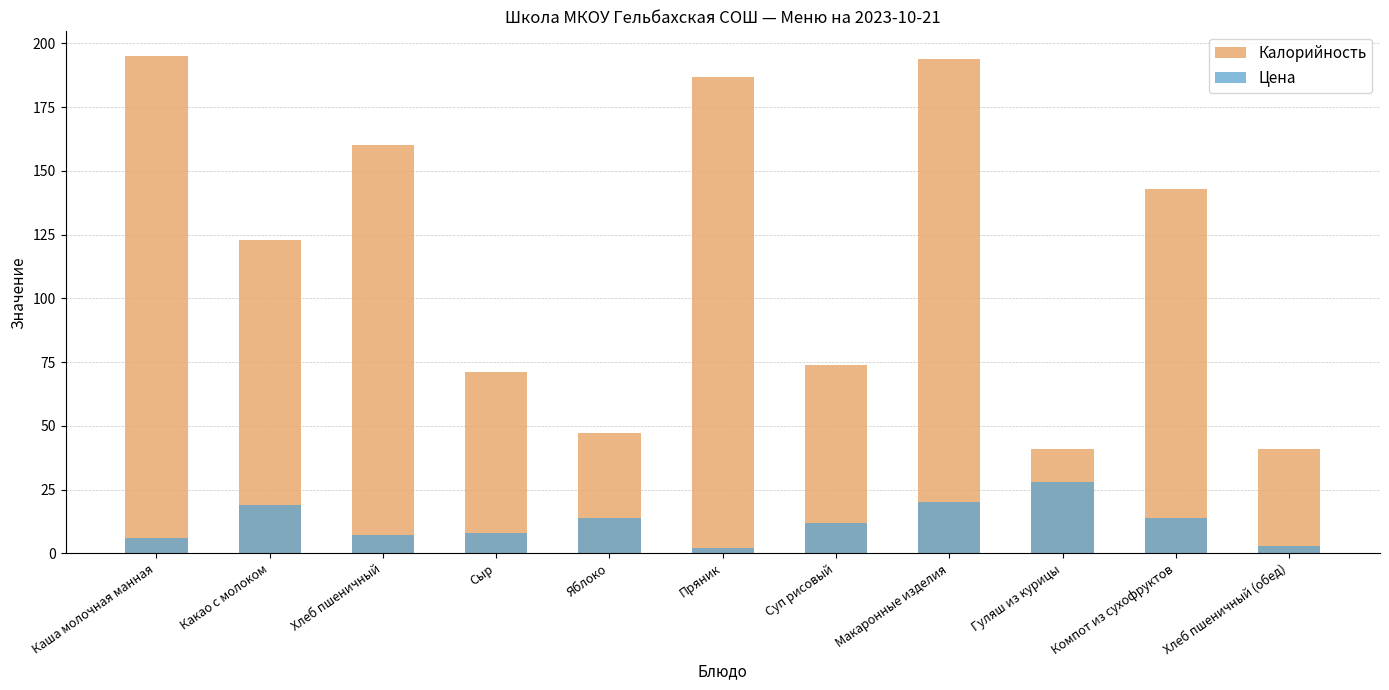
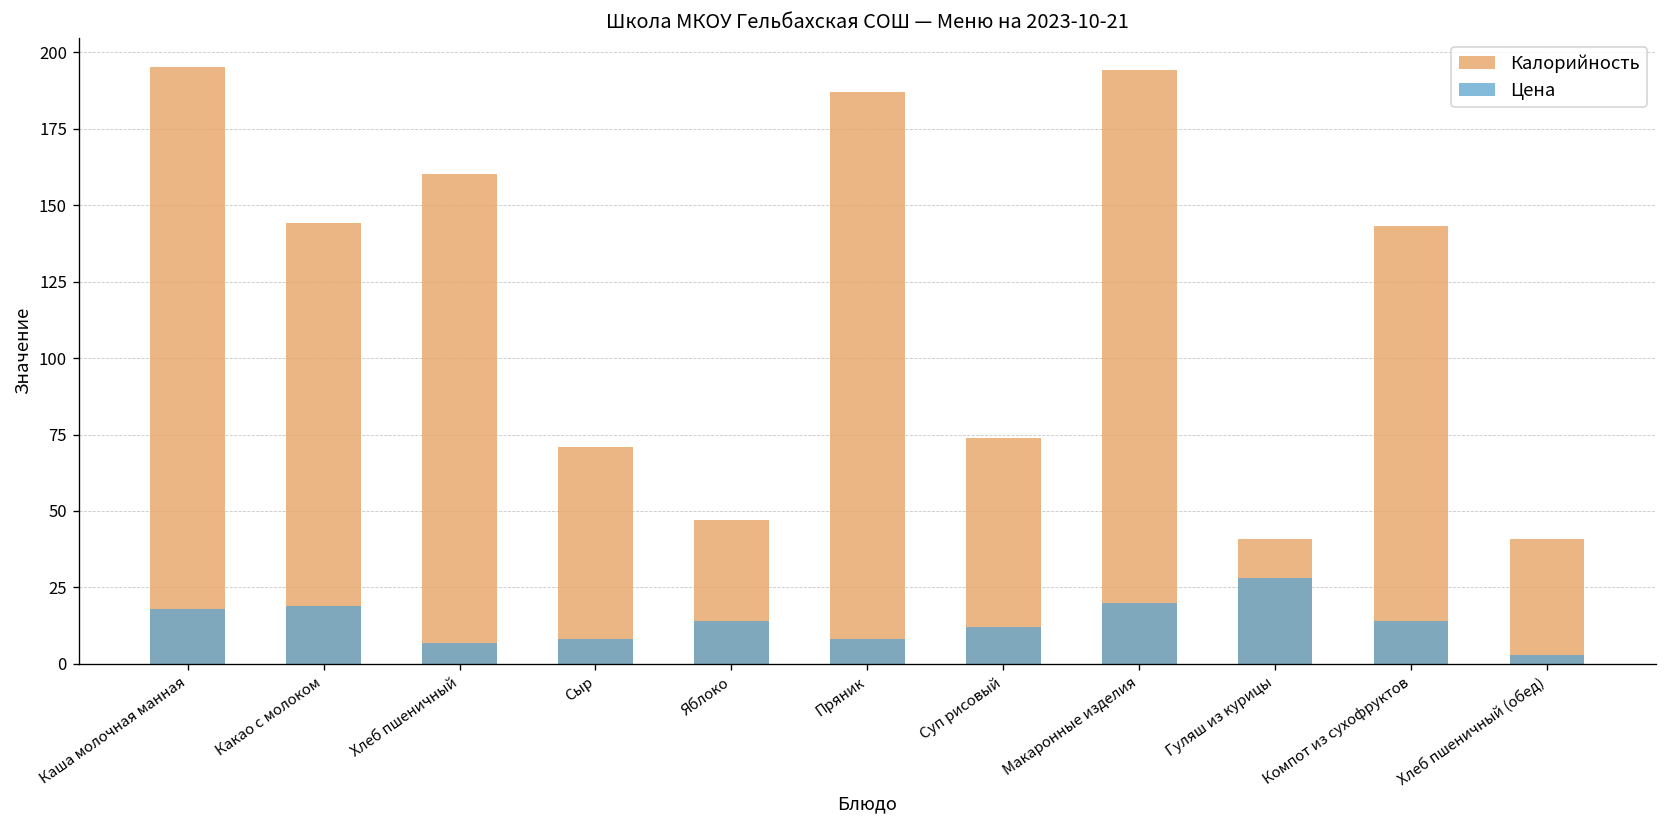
Цена, Каша молочная манная: 6 -> 18
Калорийность, Какао с молоком: 123 -> 144
Цена, Пряник: 2 -> 8
